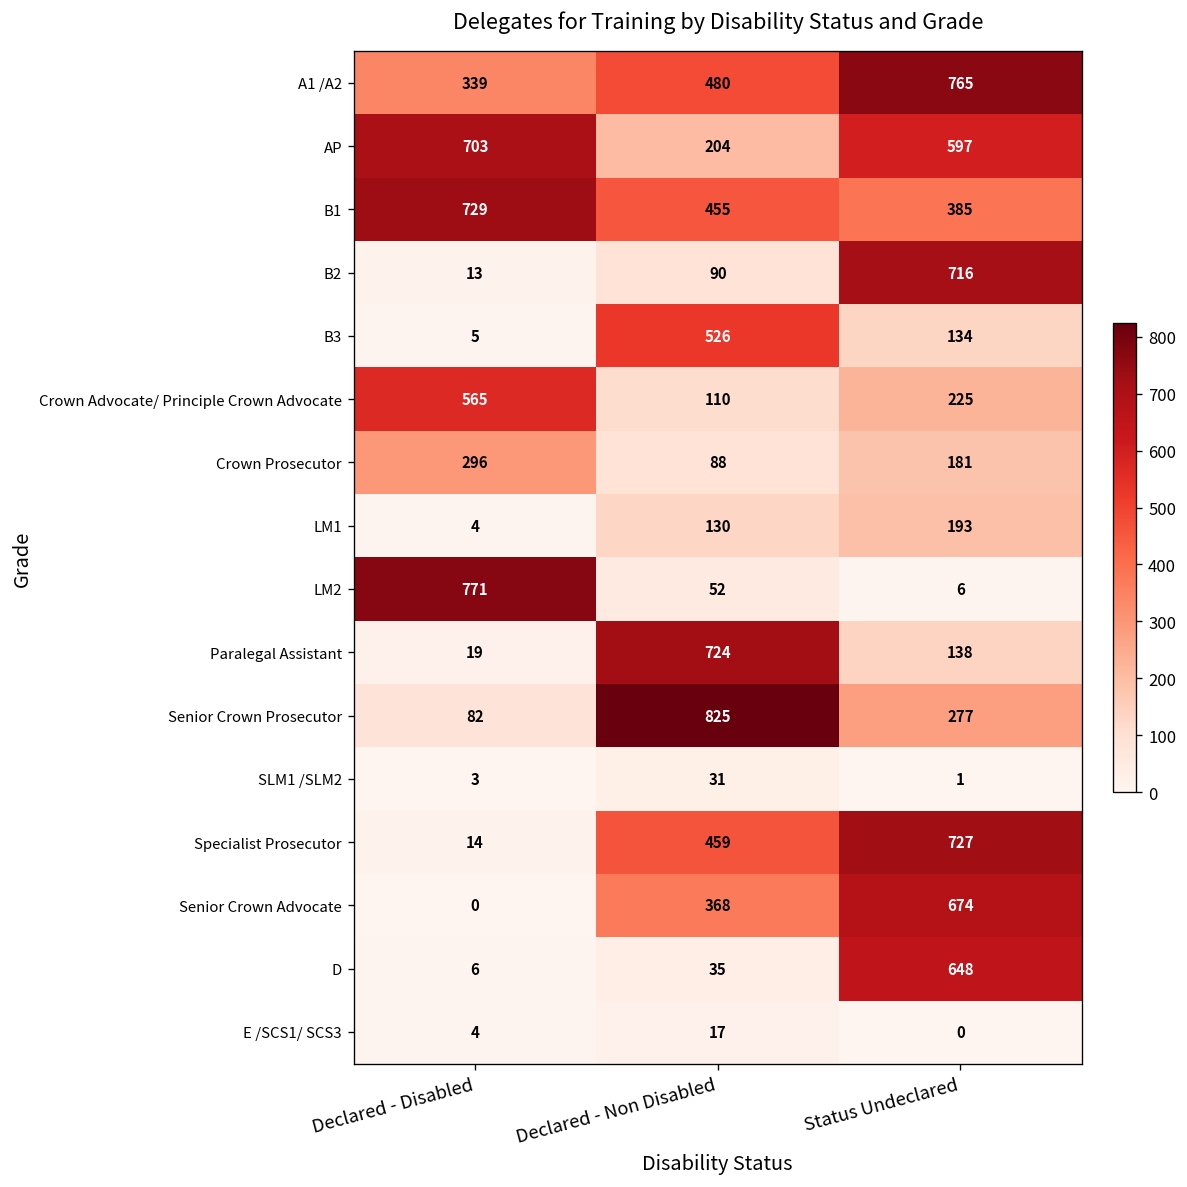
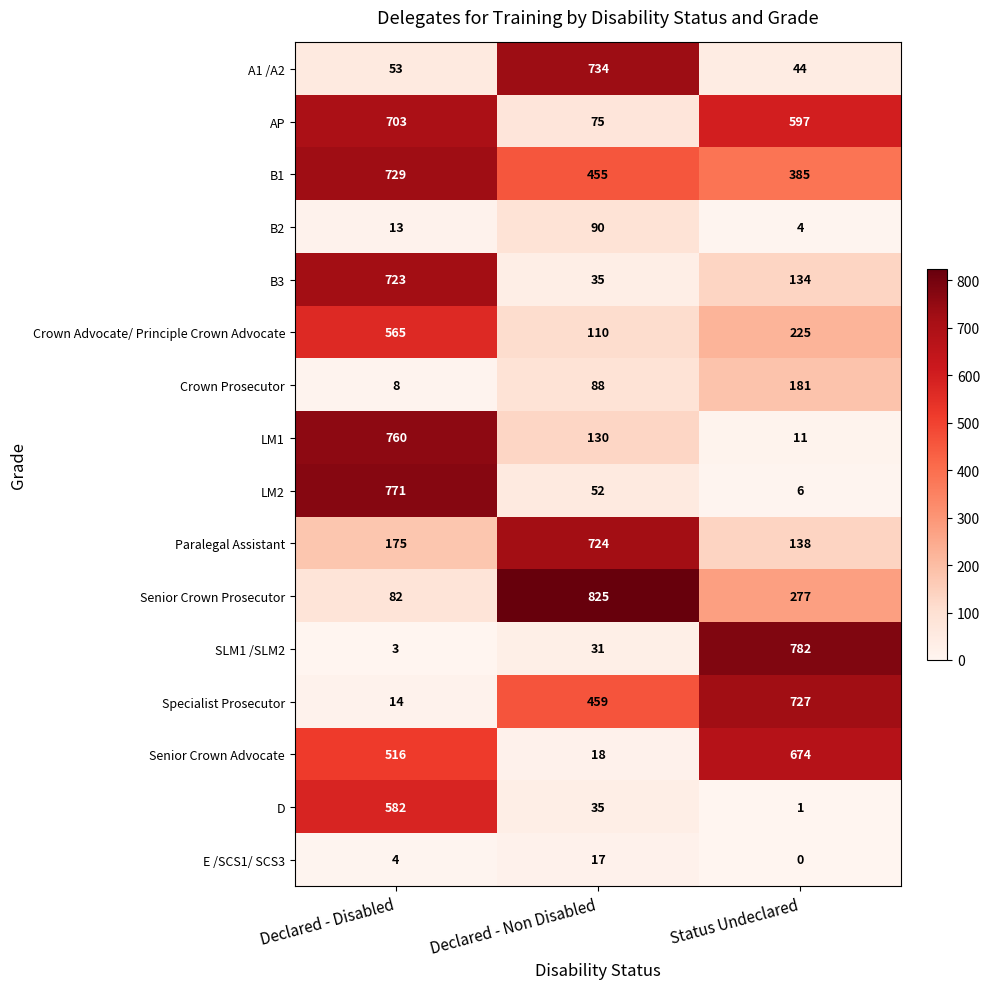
A1 /A2, Declared - Disabled: 339 -> 53
A1 /A2, Declared - Non Disabled: 480 -> 734
A1 /A2, Status Undeclared: 765 -> 44
AP, Declared - Non Disabled: 204 -> 75
B2, Status Undeclared: 716 -> 4
B3, Declared - Disabled: 5 -> 723
B3, Declared - Non Disabled: 526 -> 35
Crown Prosecutor, Declared - Disabled: 296 -> 8
LM1, Declared - Disabled: 4 -> 760
LM1, Status Undeclared: 193 -> 11
Paralegal Assistant, Declared - Disabled: 19 -> 175
SLM1 /SLM2, Status Undeclared: 1 -> 782
Senior Crown Advocate, Declared - Disabled: 0 -> 516
Senior Crown Advocate, Declared - Non Disabled: 368 -> 18
D, Declared - Disabled: 6 -> 582
D, Status Undeclared: 648 -> 1
